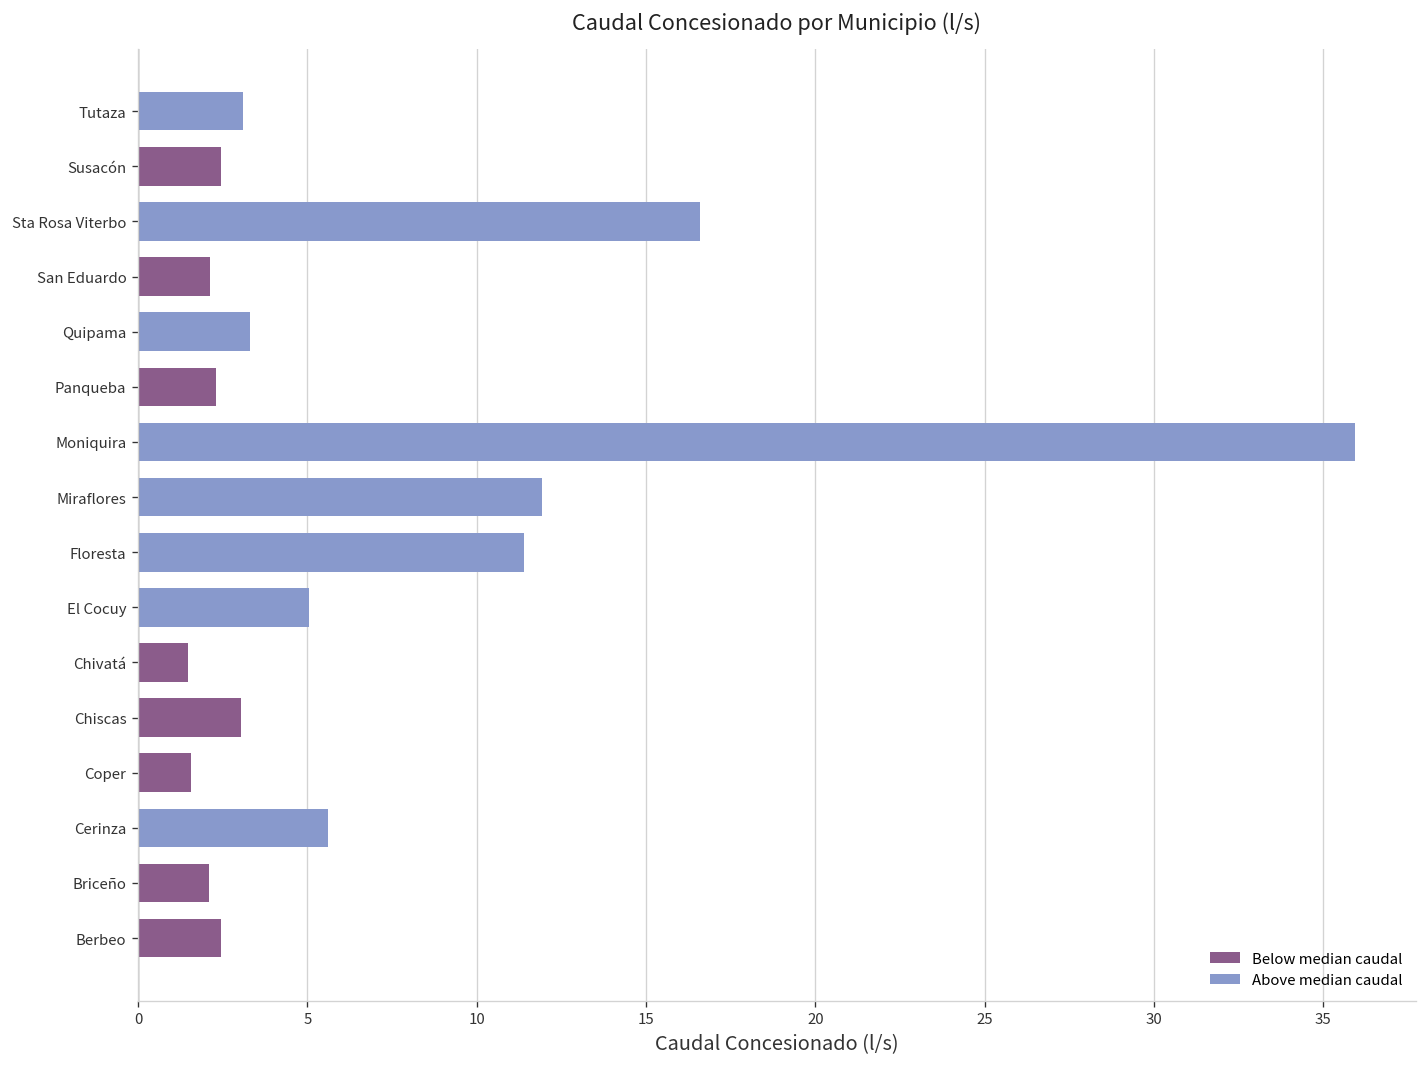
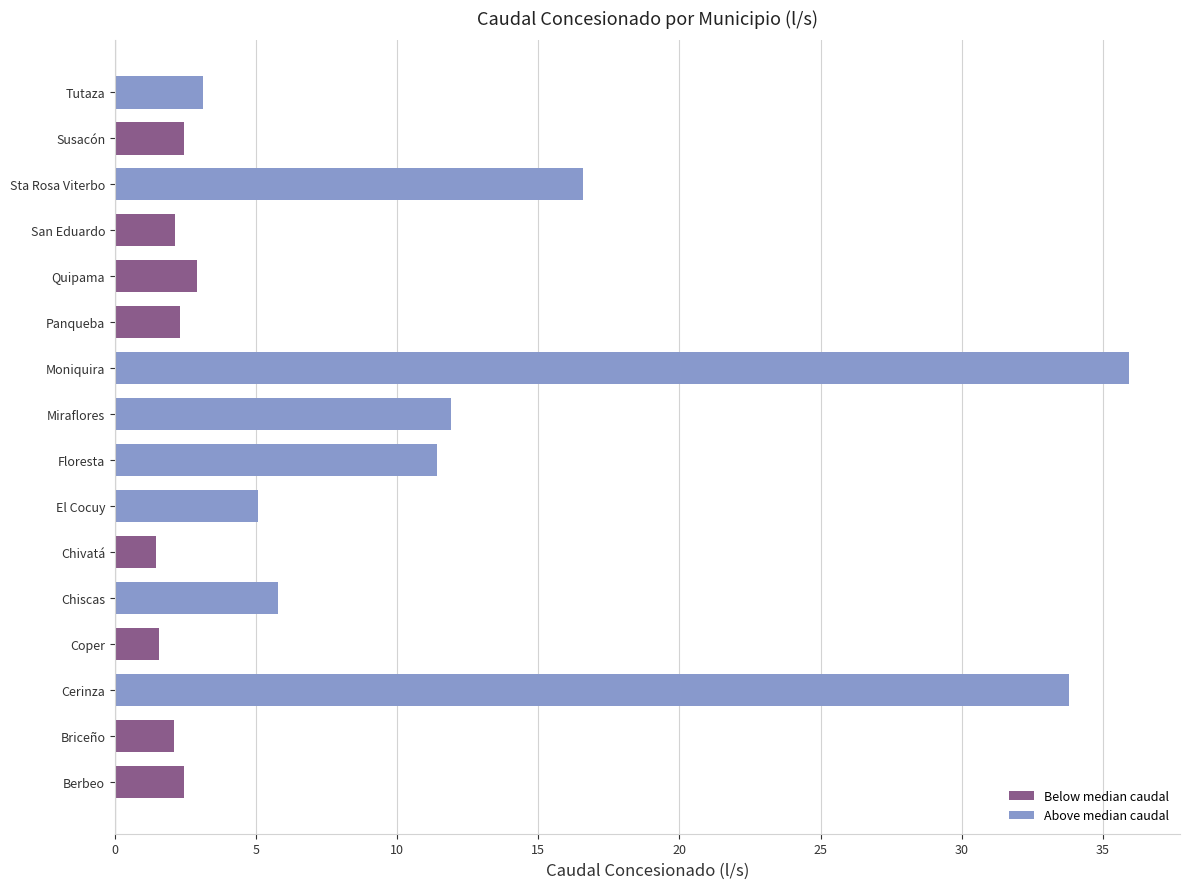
Quipama: 3.3 -> 2.9
Chiscas: 3.1 -> 5.8
Cerinza: 5.6 -> 33.8
